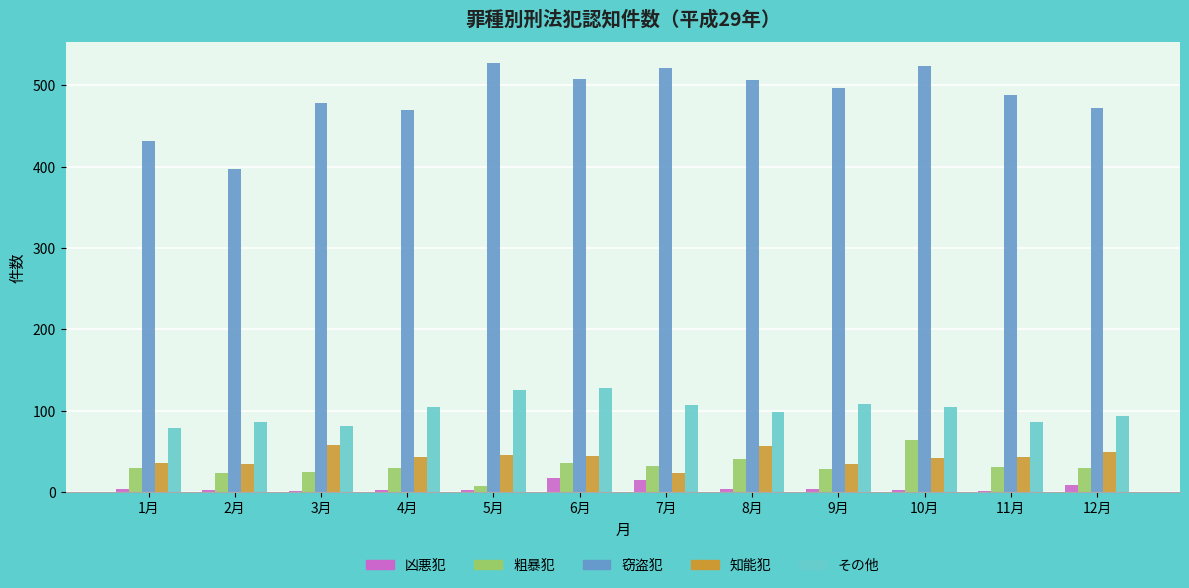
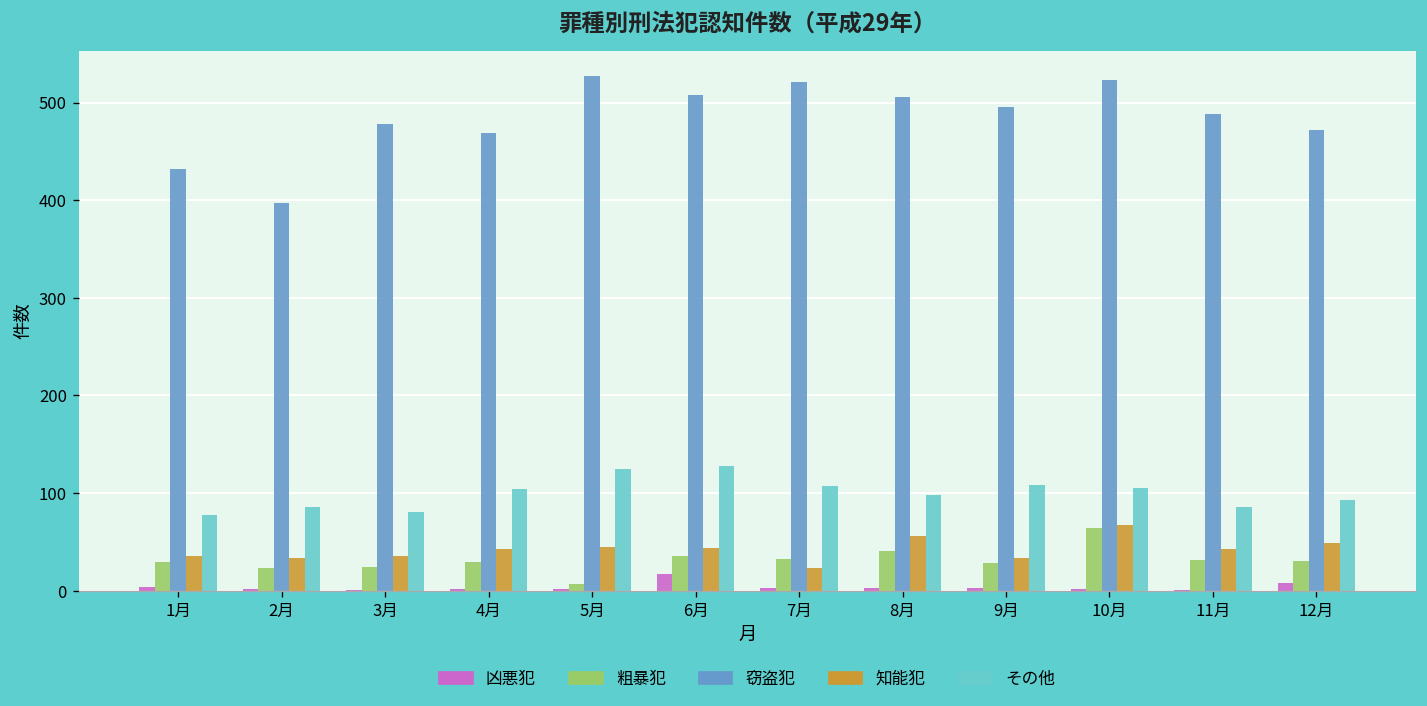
知能犯, 3月: 60 -> 40
凶悪犯, 7月: 20 -> 0
知能犯, 10月: 40 -> 70
